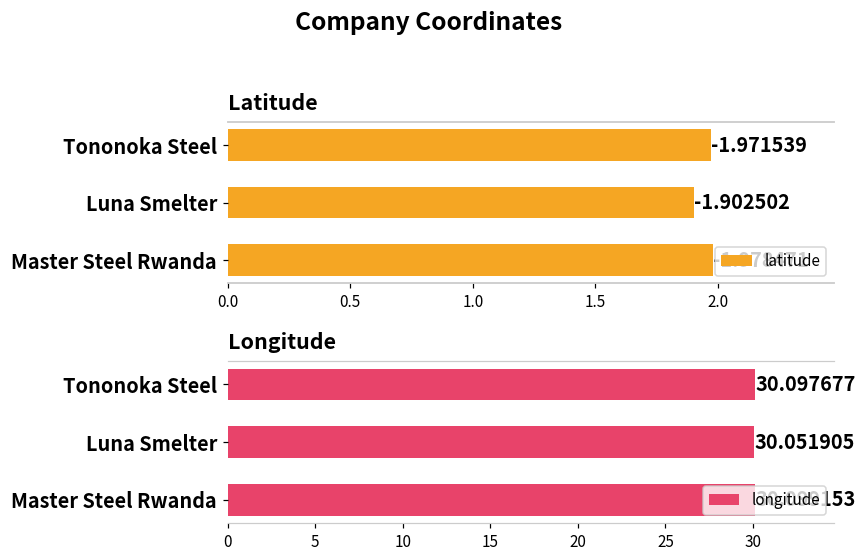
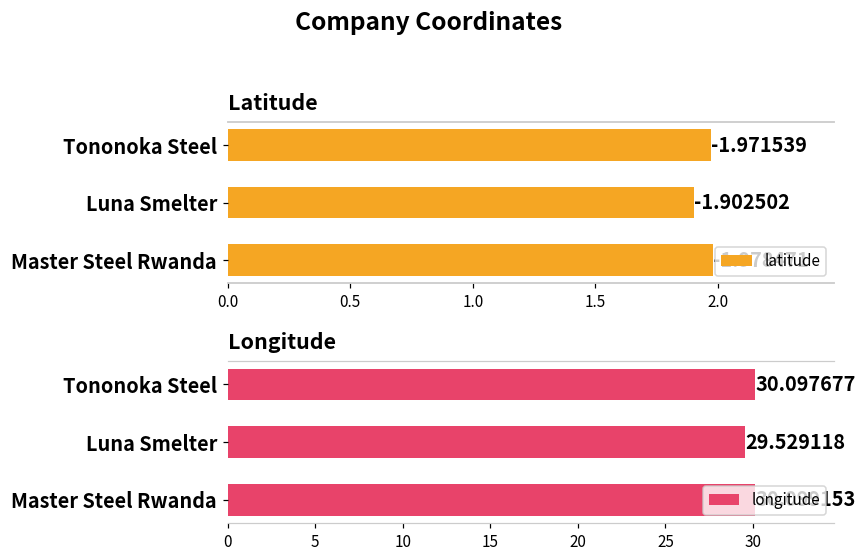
Longitude, Luna Smelter: 30.051905 -> 29.529118
